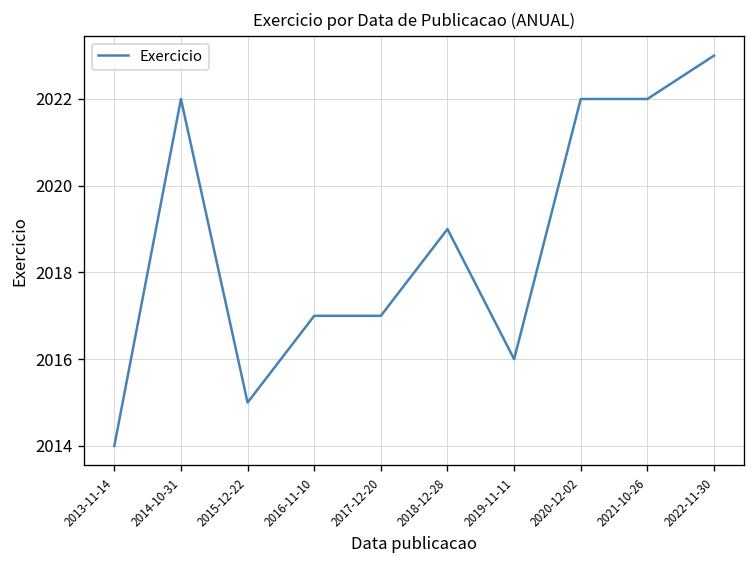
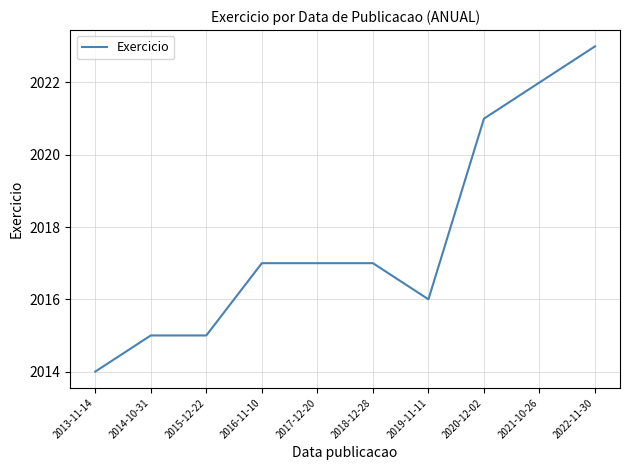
2014-10-31: 2022 -> 2015
2018-12-28: 2019 -> 2017
2020-12-02: 2022 -> 2021
